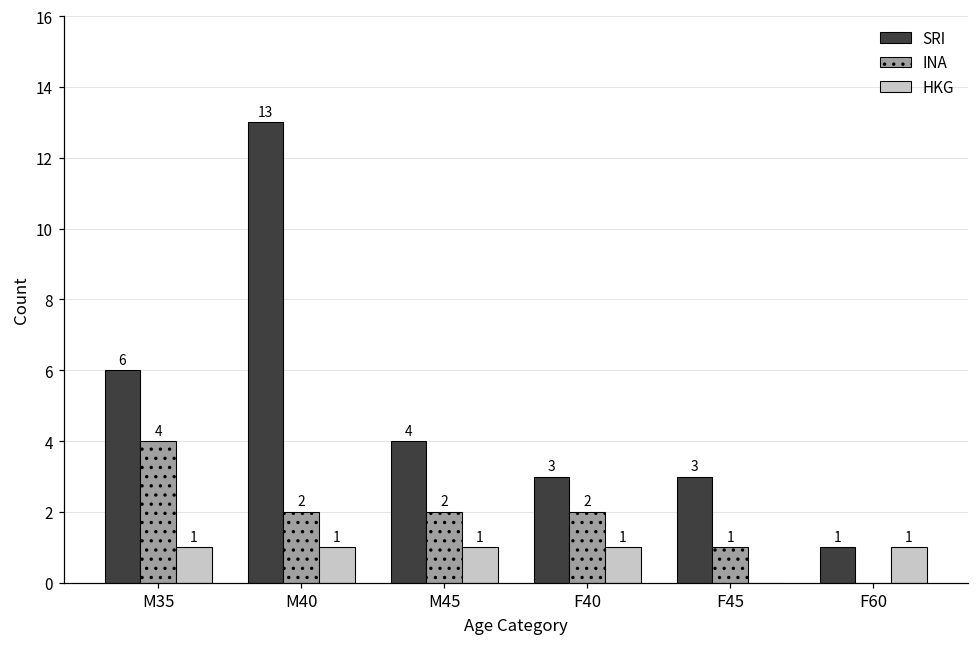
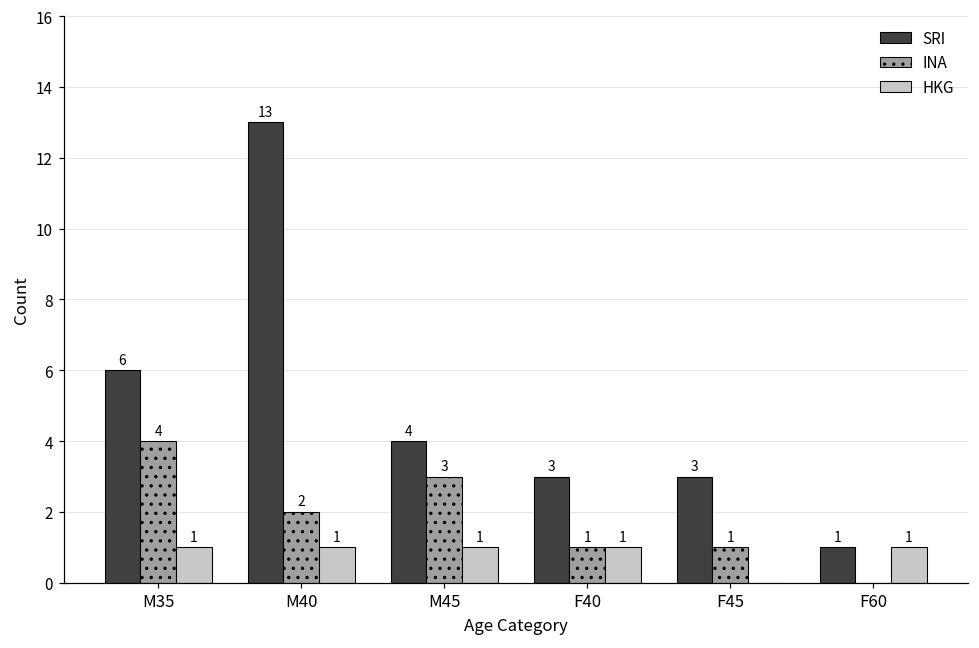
INA, M45: 2 -> 3
INA, F40: 2 -> 1
